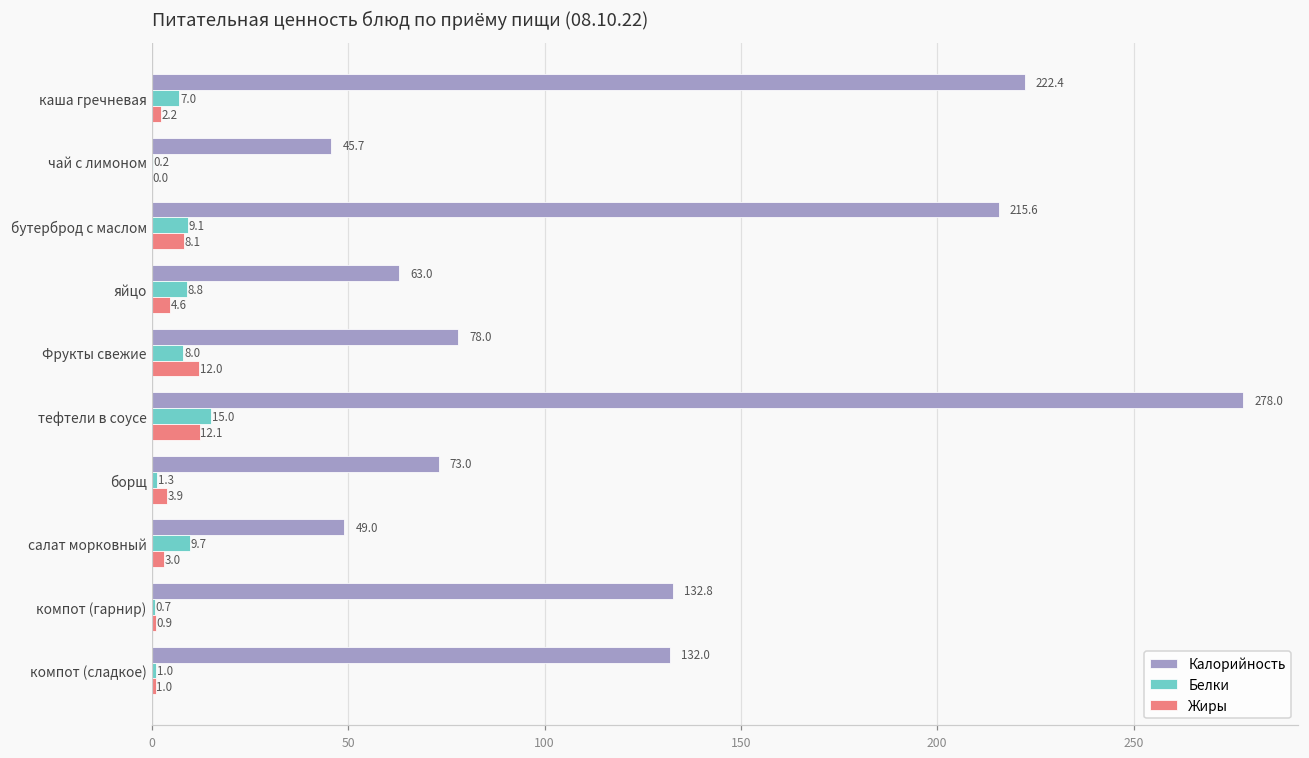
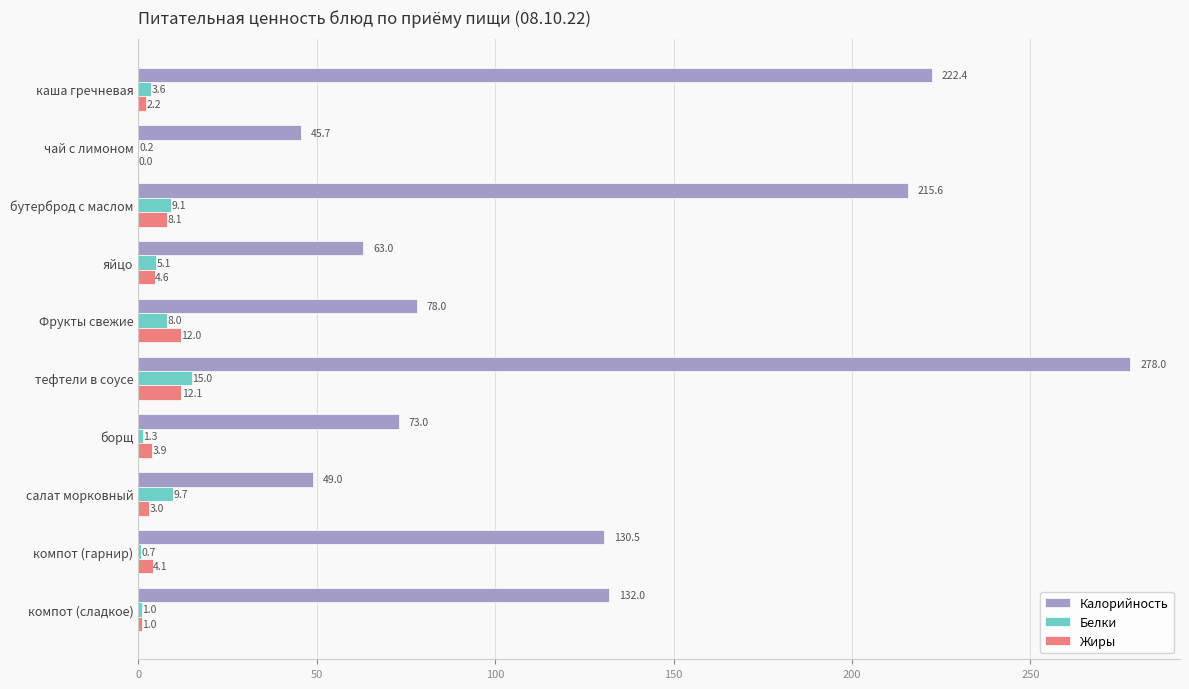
Белки, каша гречневая: 7.0 -> 3.6
Белки, яйцо: 8.8 -> 5.1
Калорийность, компот (гарнир): 132.8 -> 130.5
Жиры, компот (гарнир): 0.9 -> 4.1
